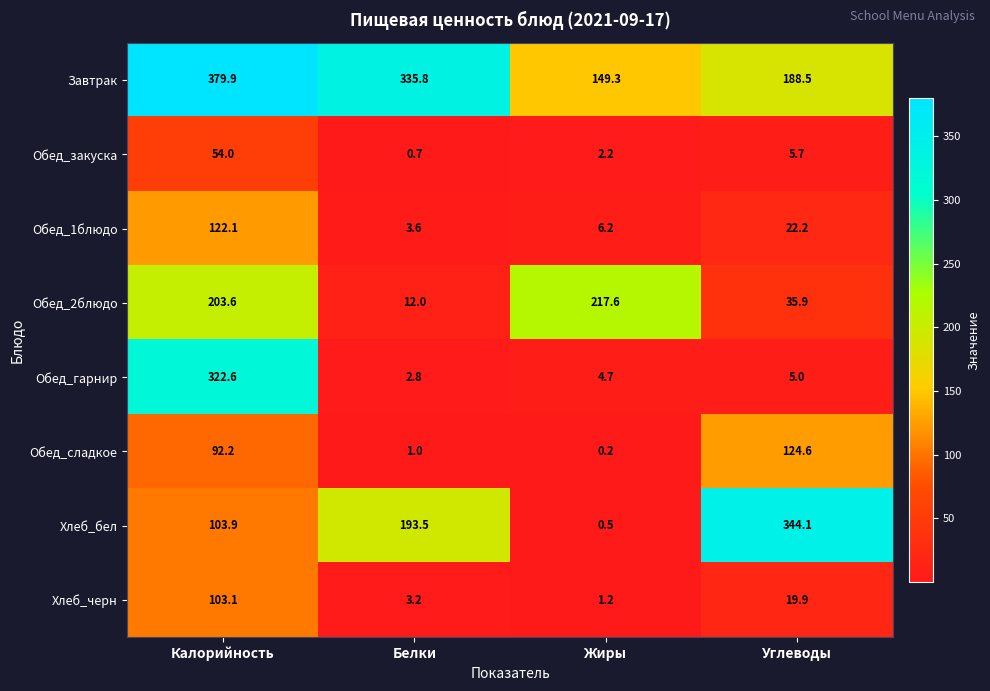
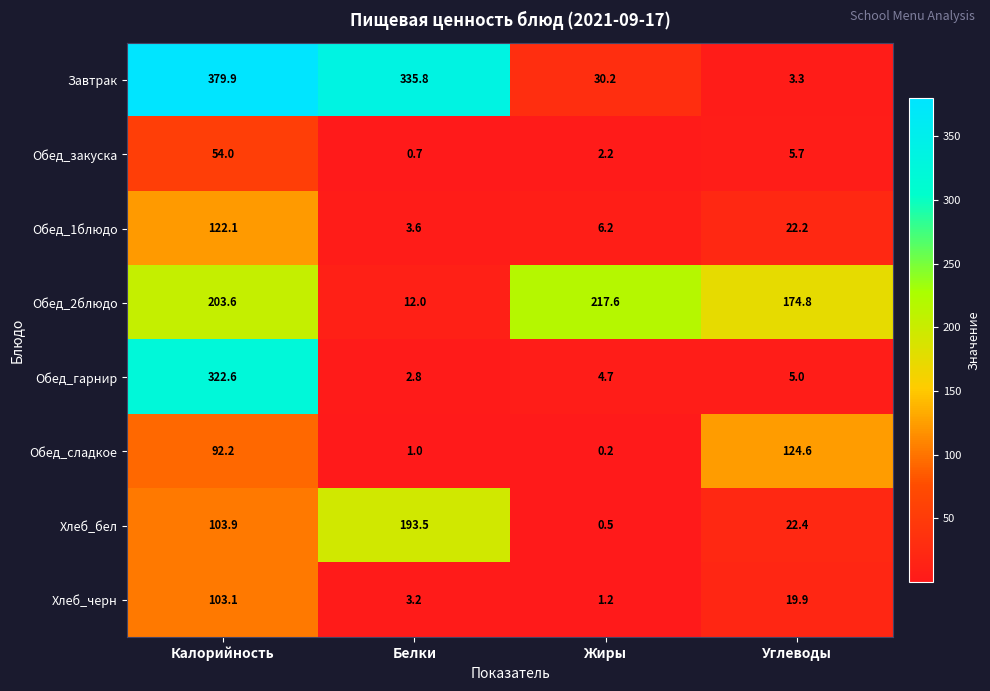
Завтрак, Жиры: 149.3 -> 30.2
Завтрак, Углеводы: 188.5 -> 3.3
Обед_2блюдо, Углеводы: 35.9 -> 174.8
Хлеб_бел, Углеводы: 344.1 -> 22.4
